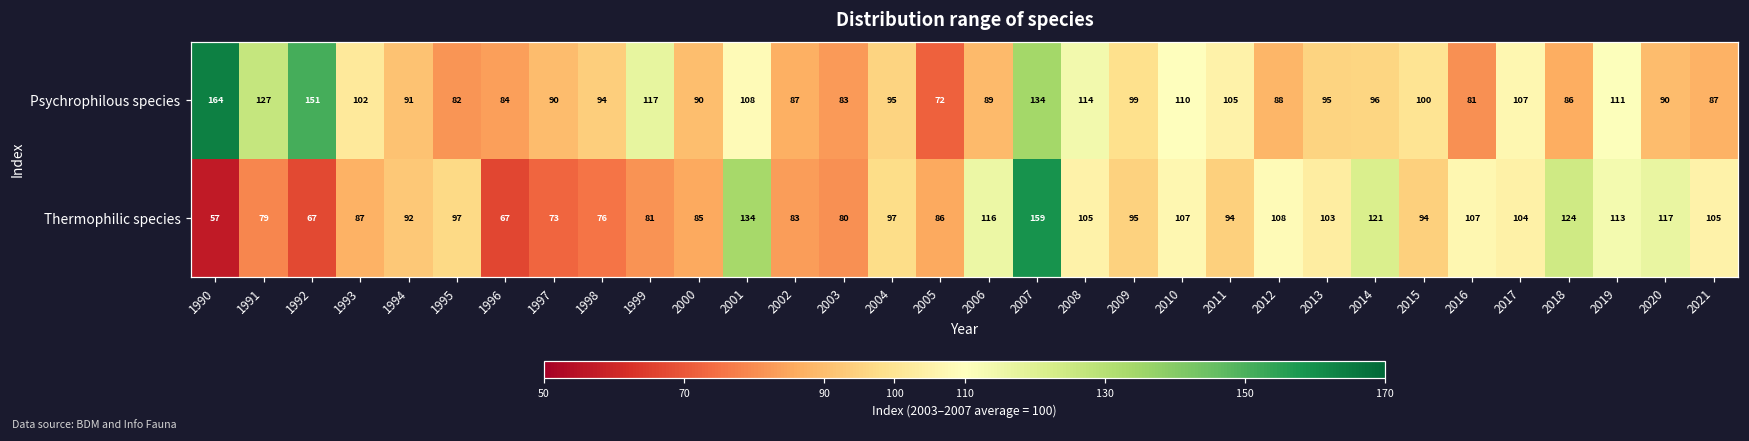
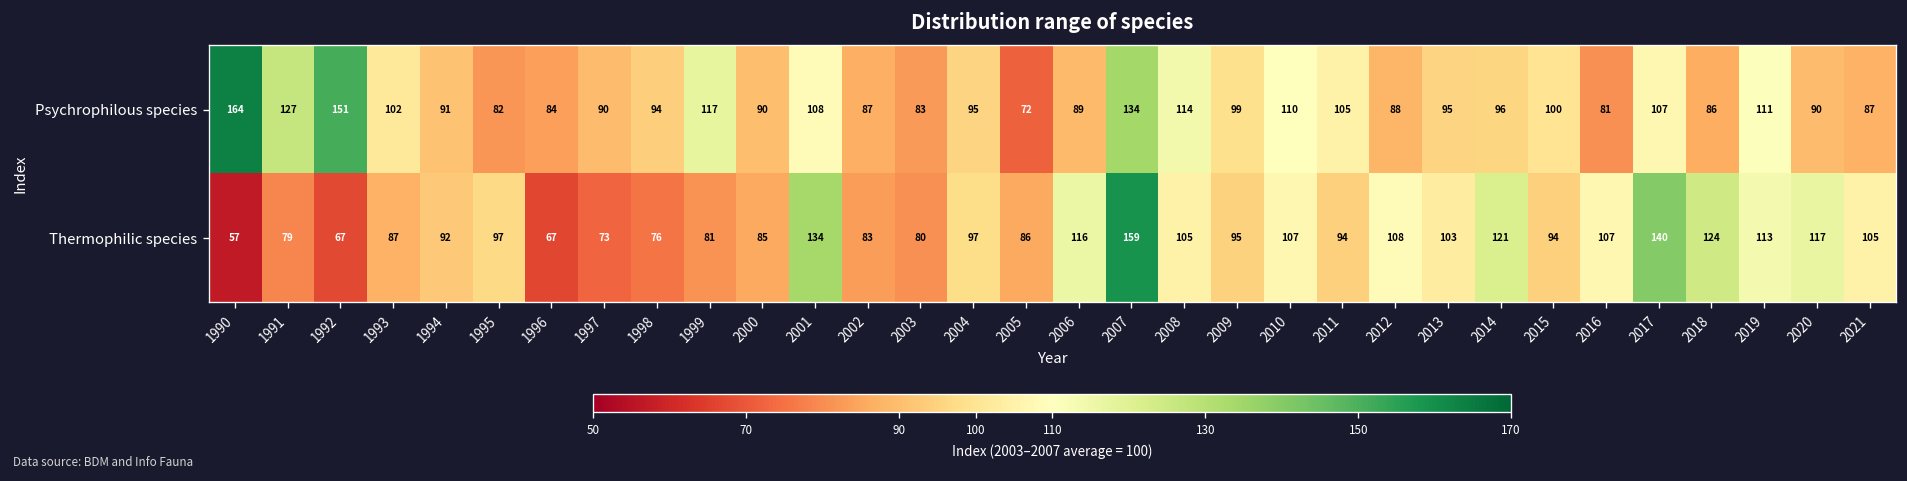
Thermophilic species, 2017: 104 -> 140
